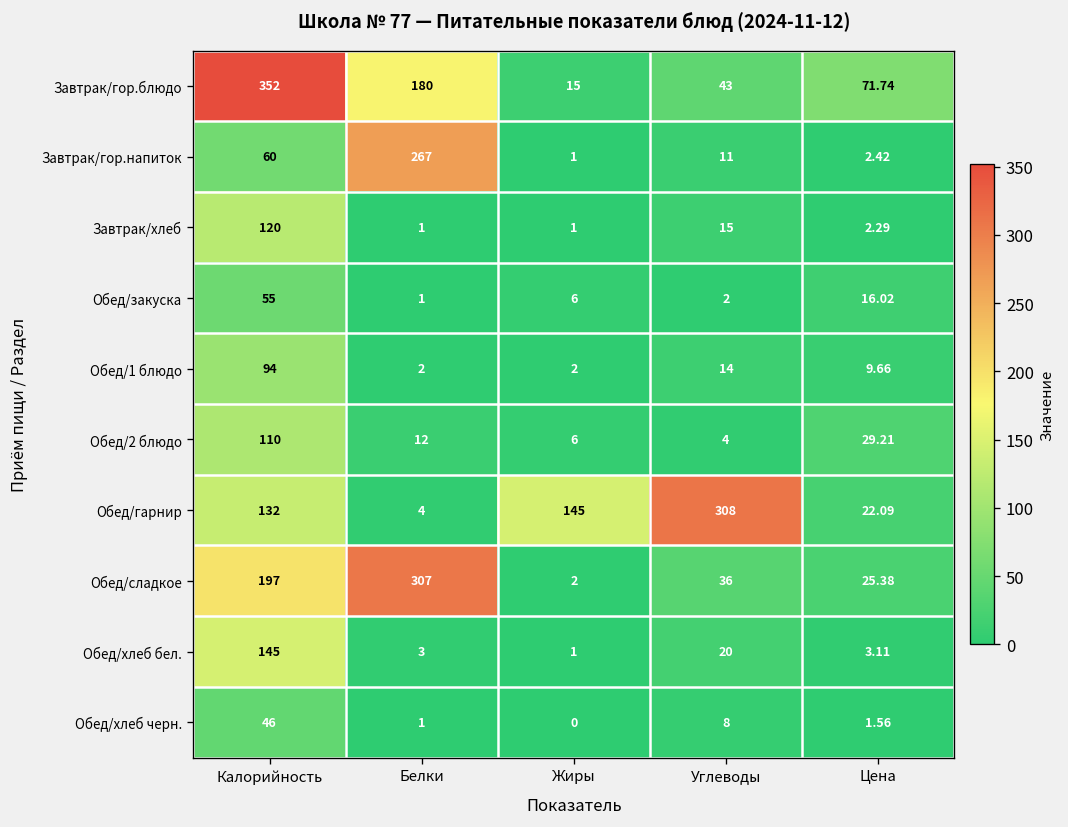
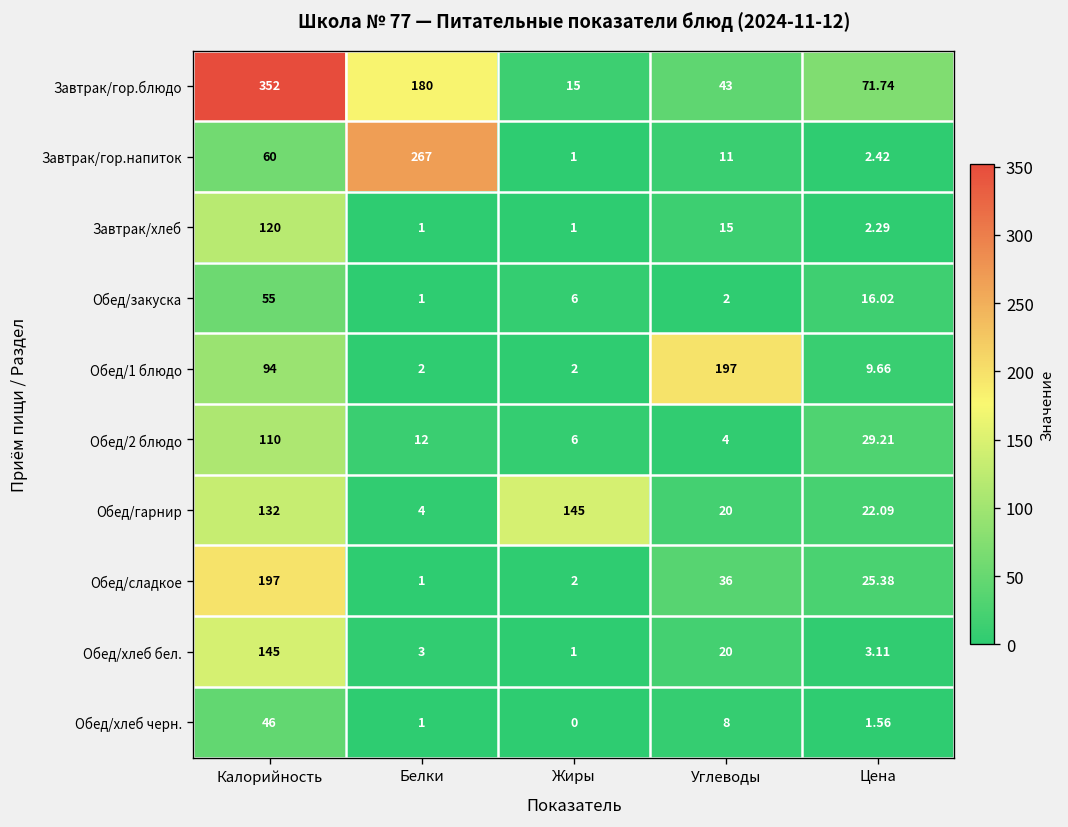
Обед/1 блюдо, Углеводы: 14 -> 197
Обед/гарнир, Углеводы: 308 -> 20
Обед/сладкое, Белки: 307 -> 1
